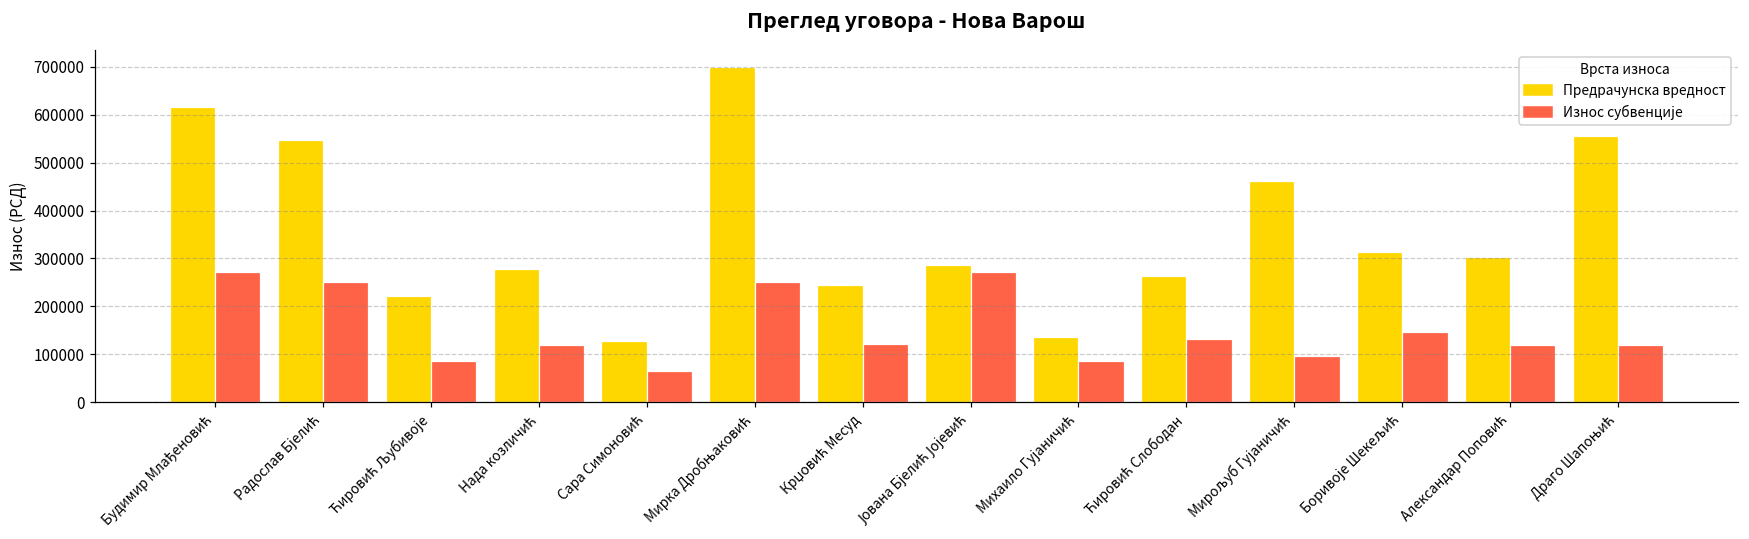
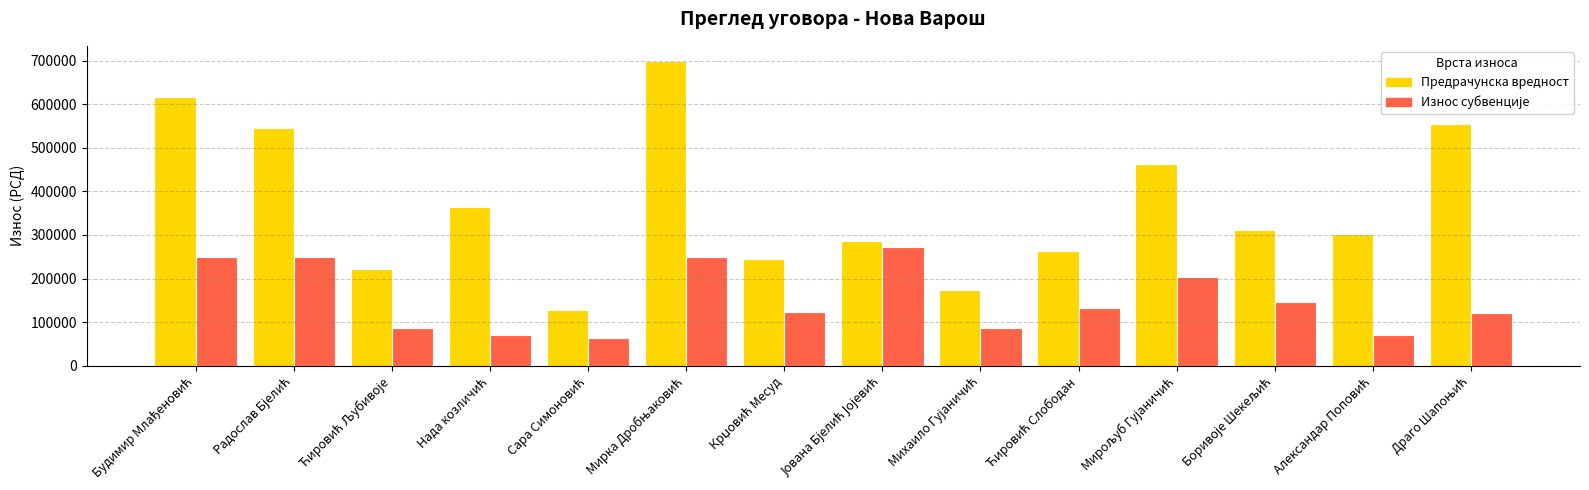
Износ субвенције, Будимир Млађеновић: 270000 -> 250000
Предрачунска вредност, Нада козличић: 280000 -> 360000
Износ субвенције, Нада козличић: 120000 -> 70000
Предрачунска вредност, Михаило Гујаничић: 140000 -> 170000
Износ субвенције, Мирољуб Гујаничић: 100000 -> 200000
Износ субвенције, Александар Поповић: 120000 -> 70000
